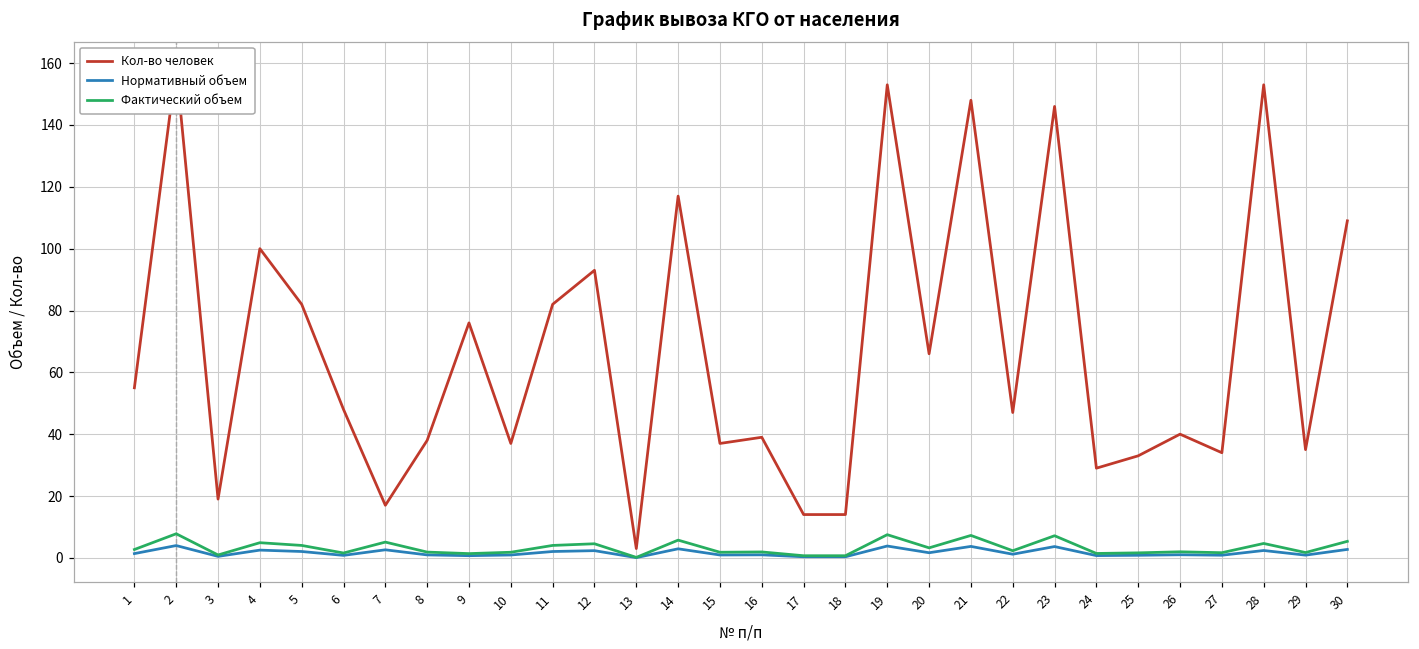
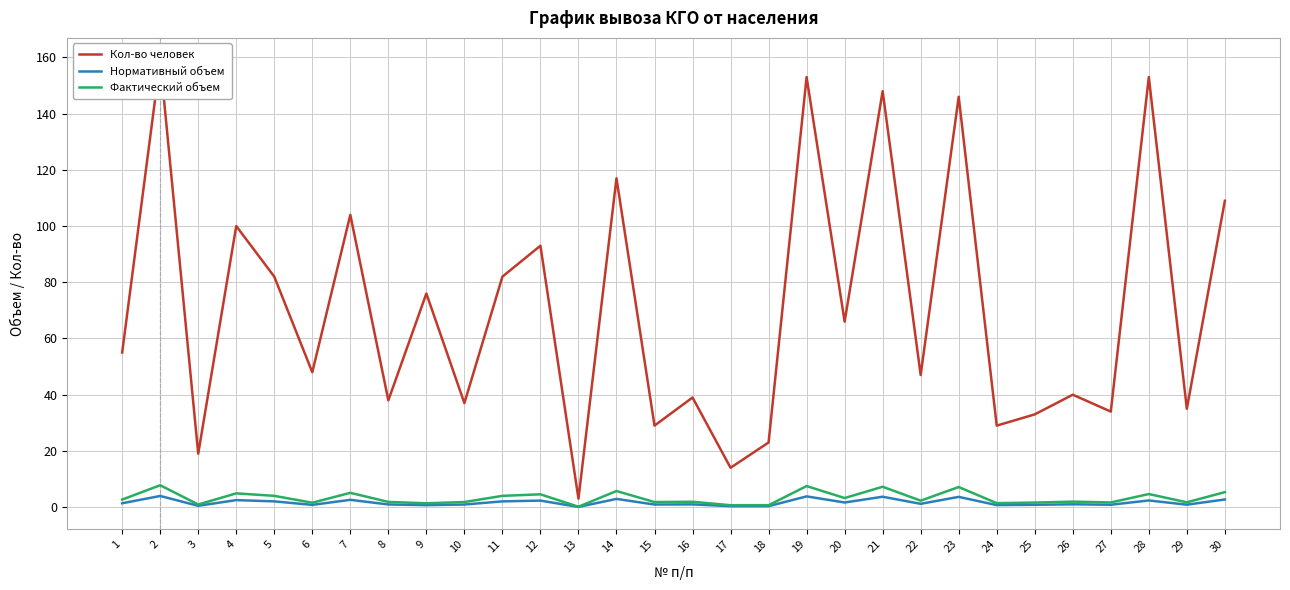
Кол-во человек, 7: 17 -> 104
Кол-во человек, 15: 37 -> 29
Кол-во человек, 18: 14 -> 23
